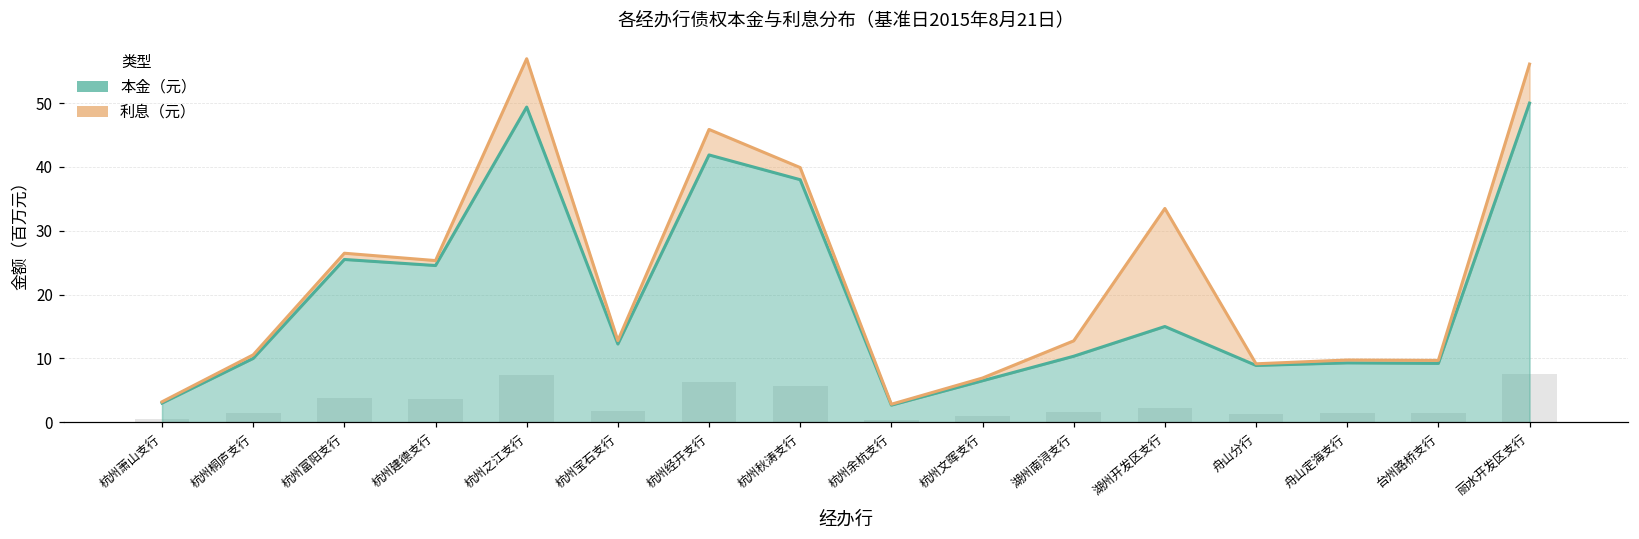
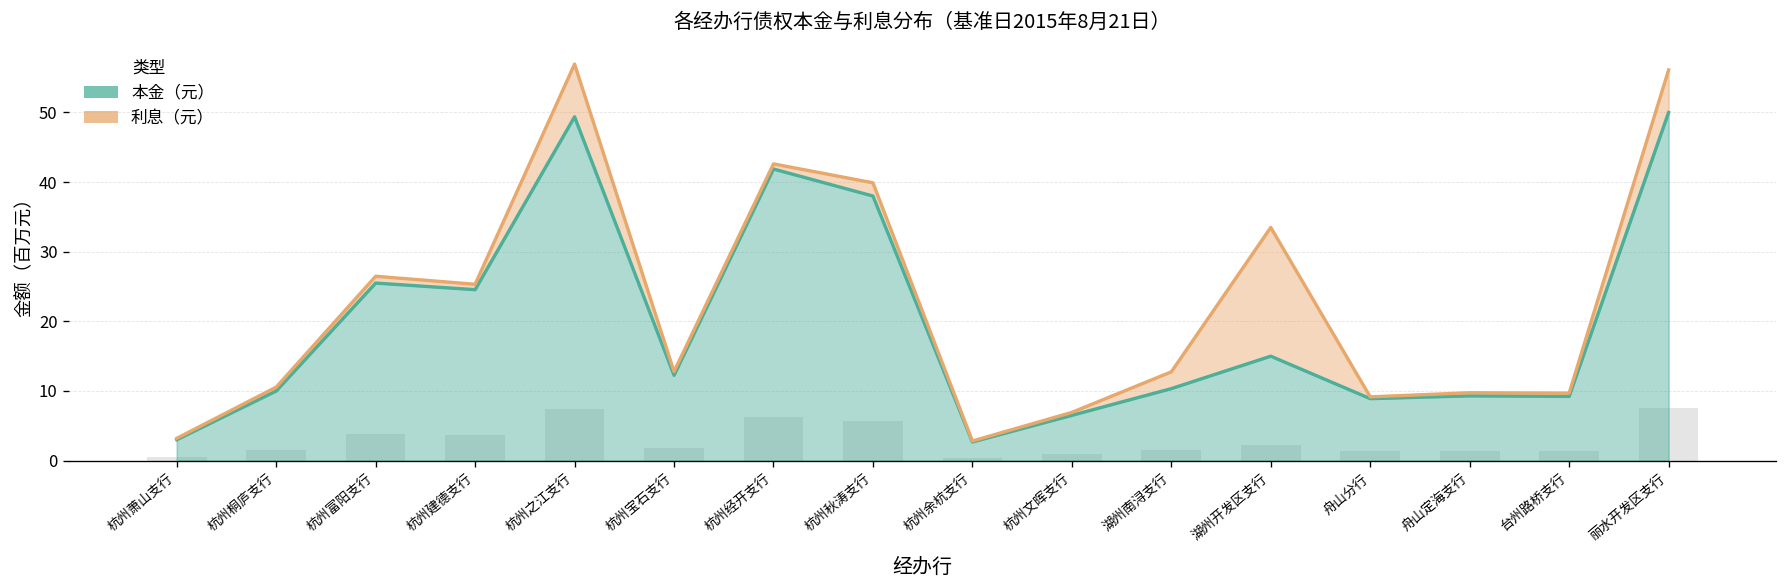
利息（元）, 杭州经开支行: 4 -> 1
